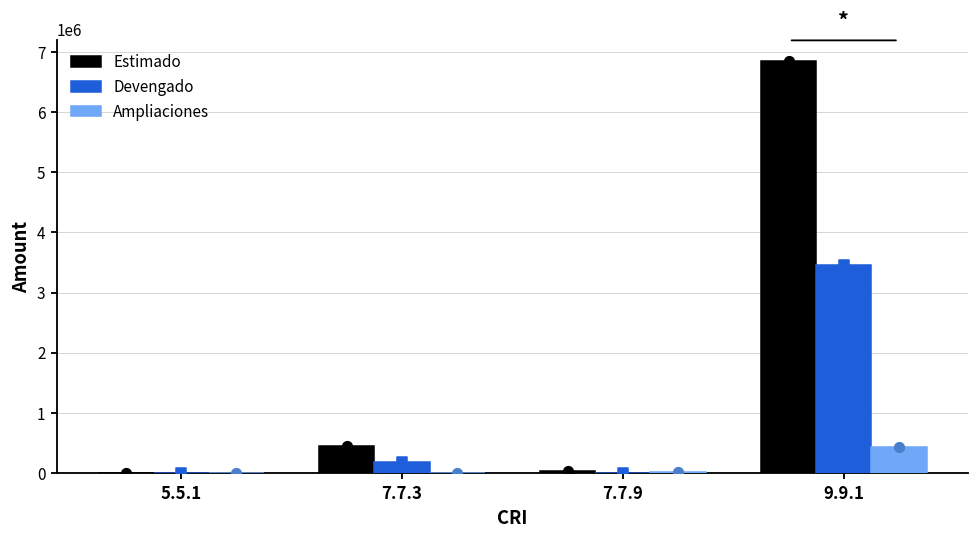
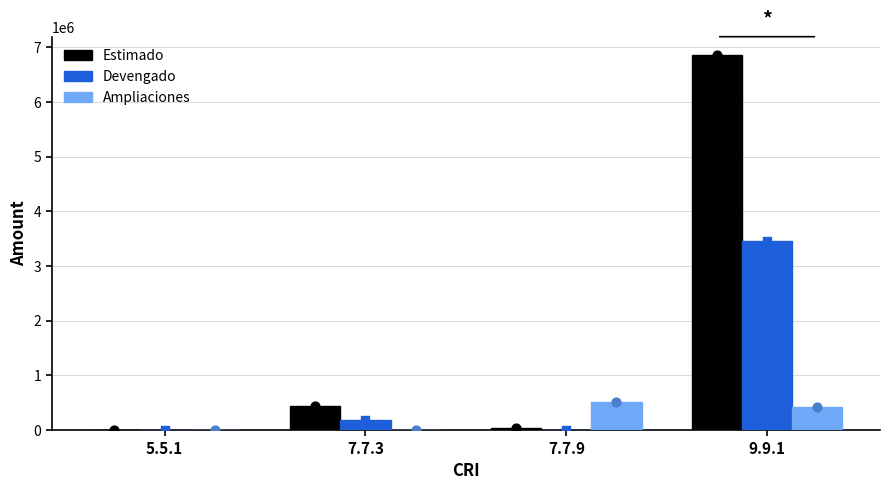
Ampliaciones, 7.7.9: 0 -> 500000
